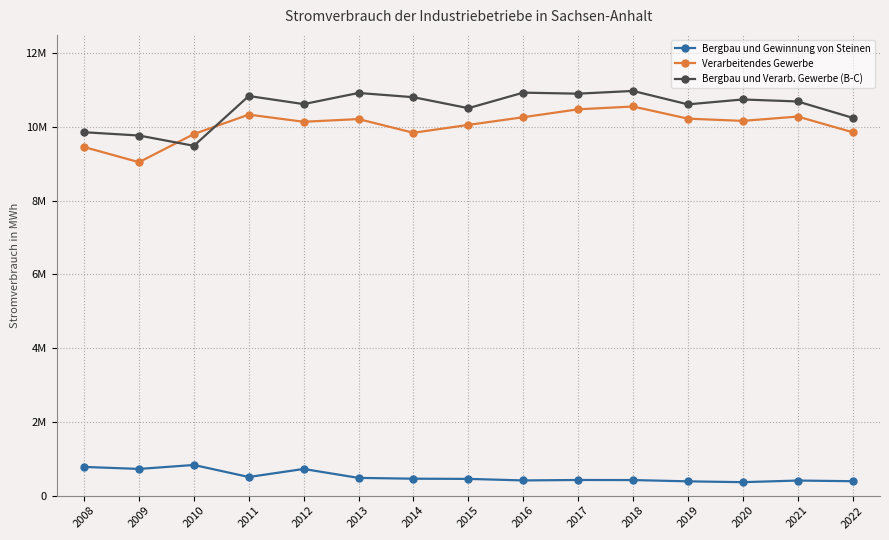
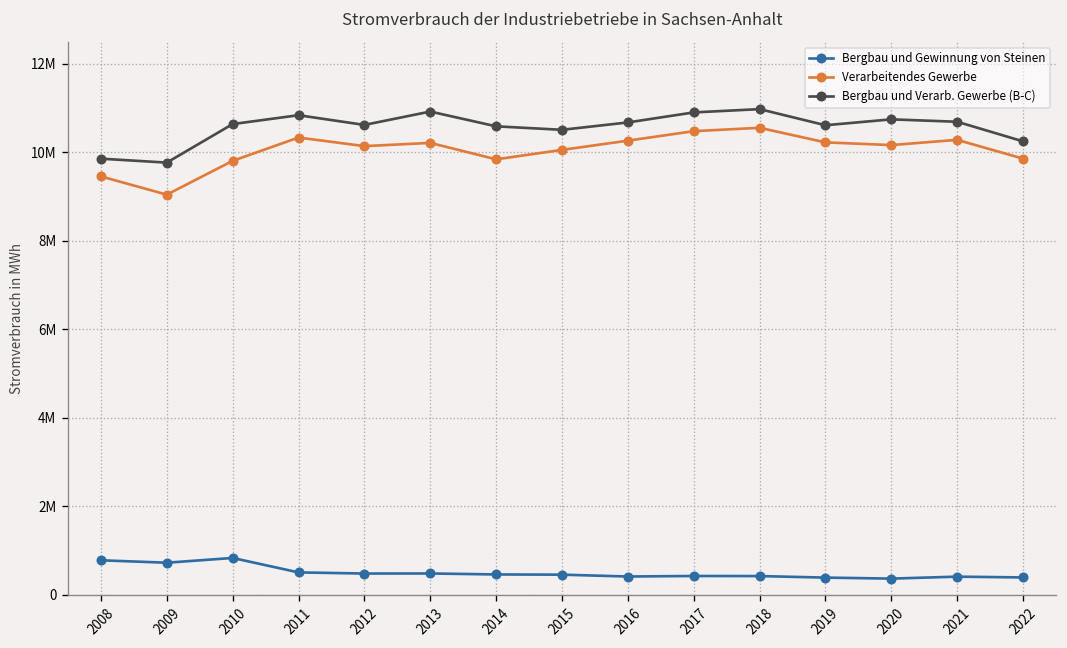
Bergbau und Verarb. Gewerbe (B-C), 2010: 9500000 -> 10600000
Bergbau und Gewinnung von Steinen, 2012: 700000 -> 500000
Bergbau und Verarb. Gewerbe (B-C), 2014: 10800000 -> 10600000
Bergbau und Verarb. Gewerbe (B-C), 2016: 10900000 -> 10700000
